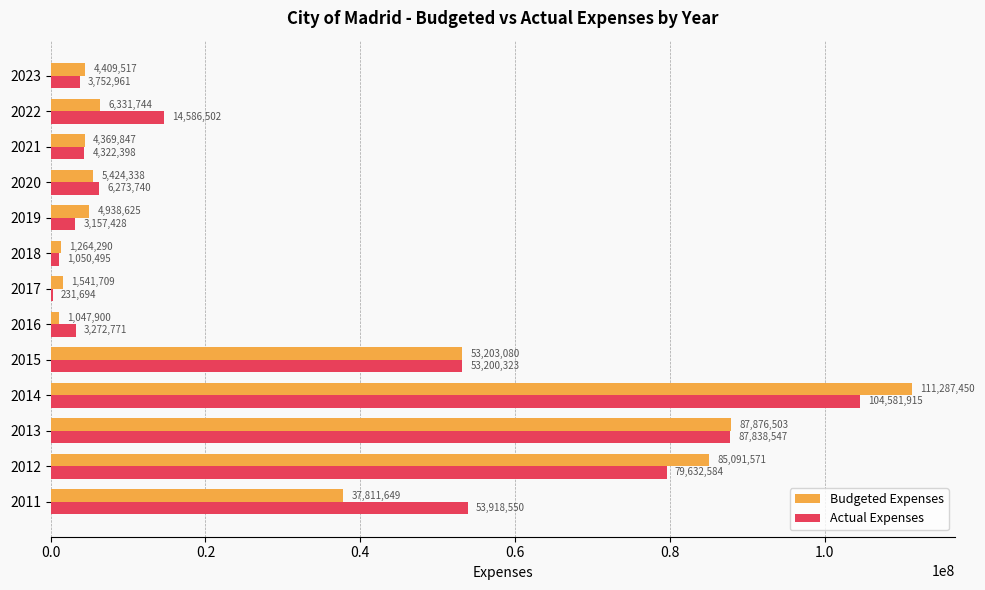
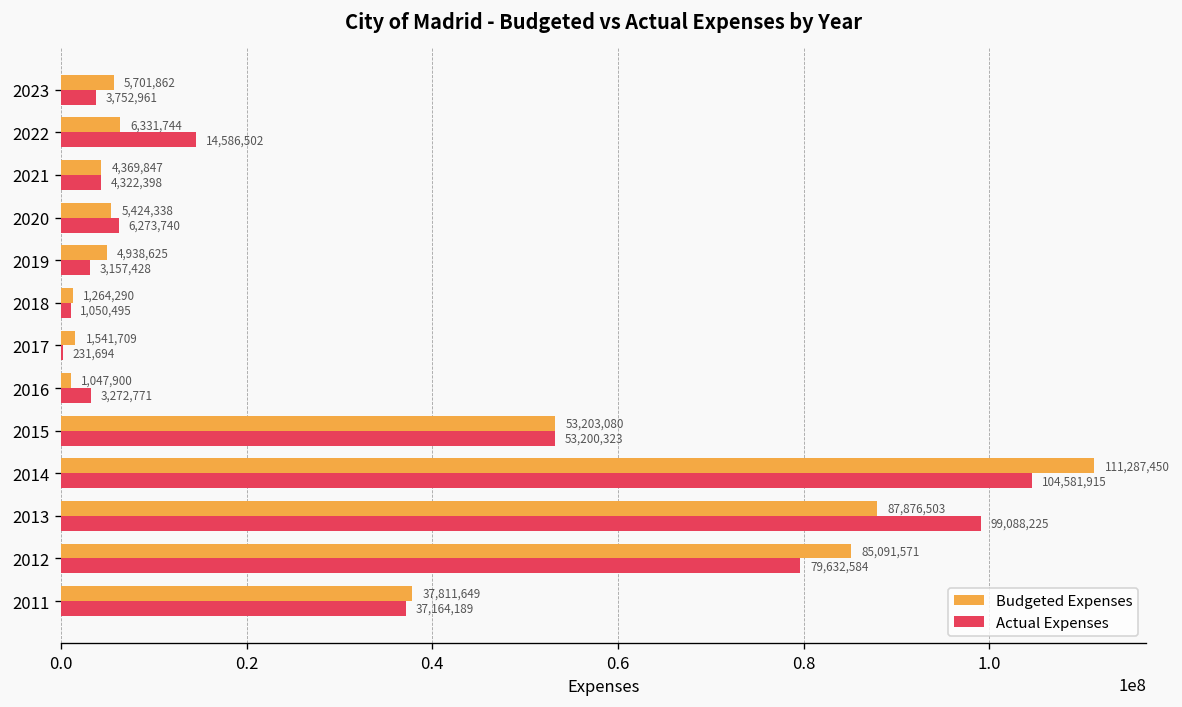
Budgeted Expenses, 2023: 4,409,517 -> 5,701,862
Actual Expenses, 2013: 87,838,547 -> 99,088,225
Actual Expenses, 2011: 53,918,550 -> 37,164,189
